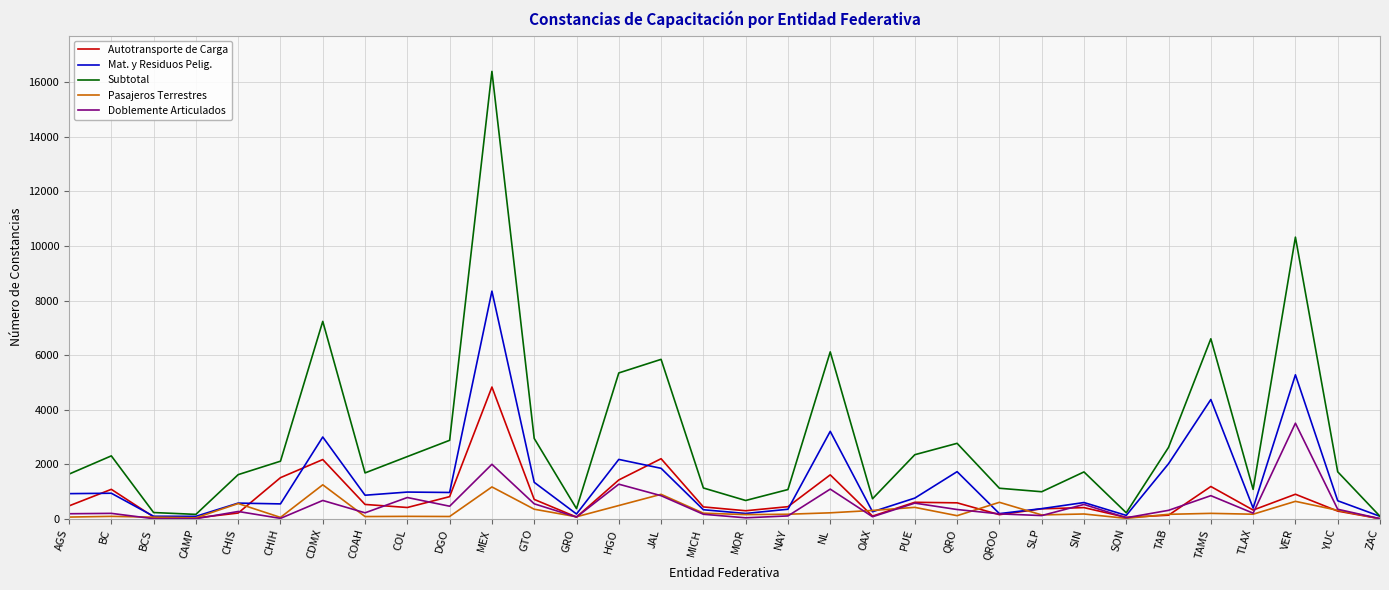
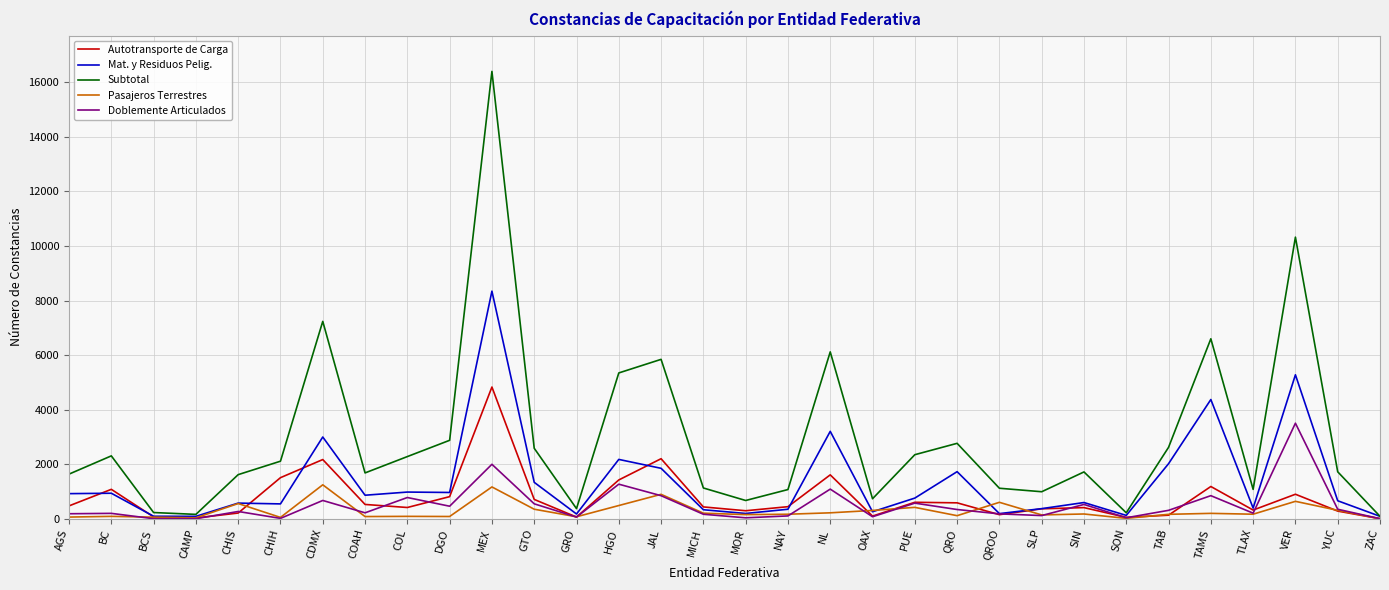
Subtotal, GTO: 2900 -> 2600
